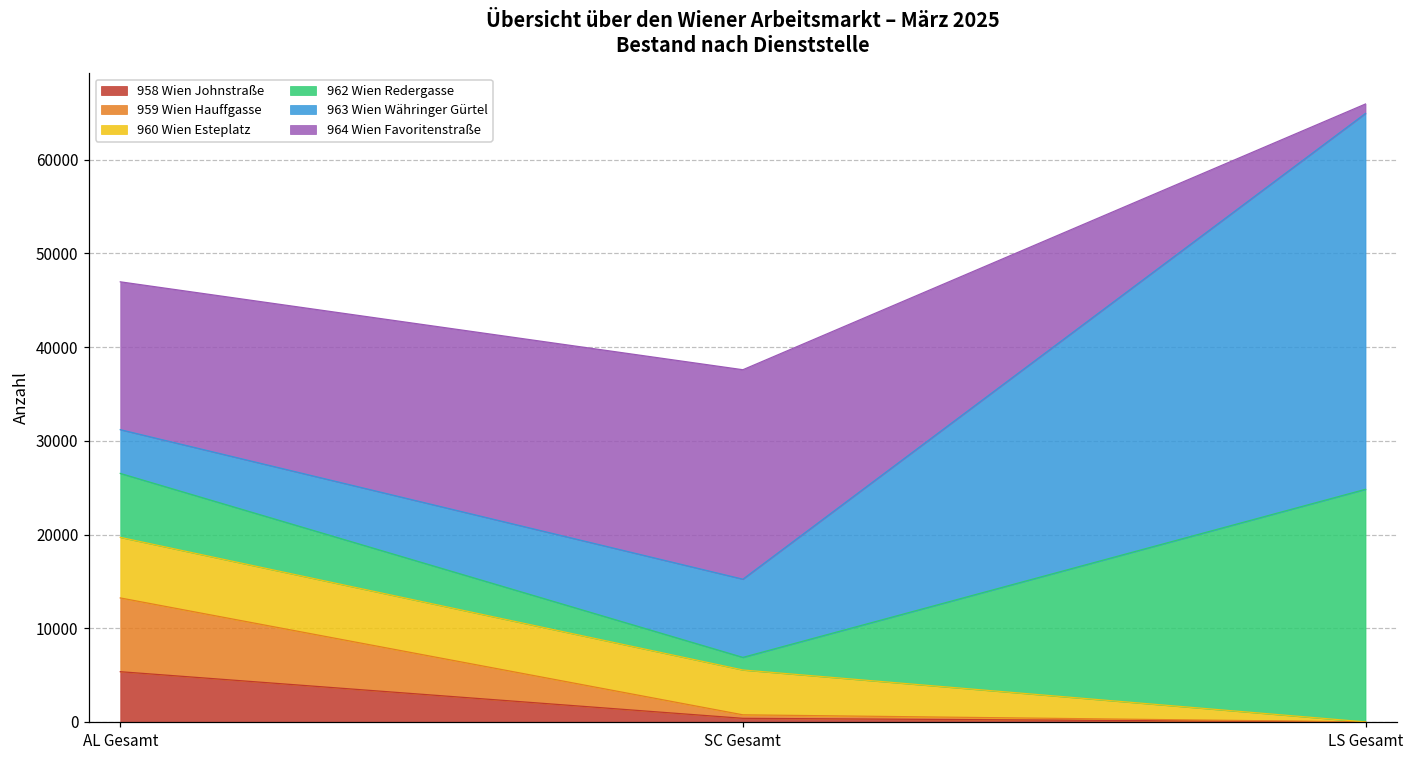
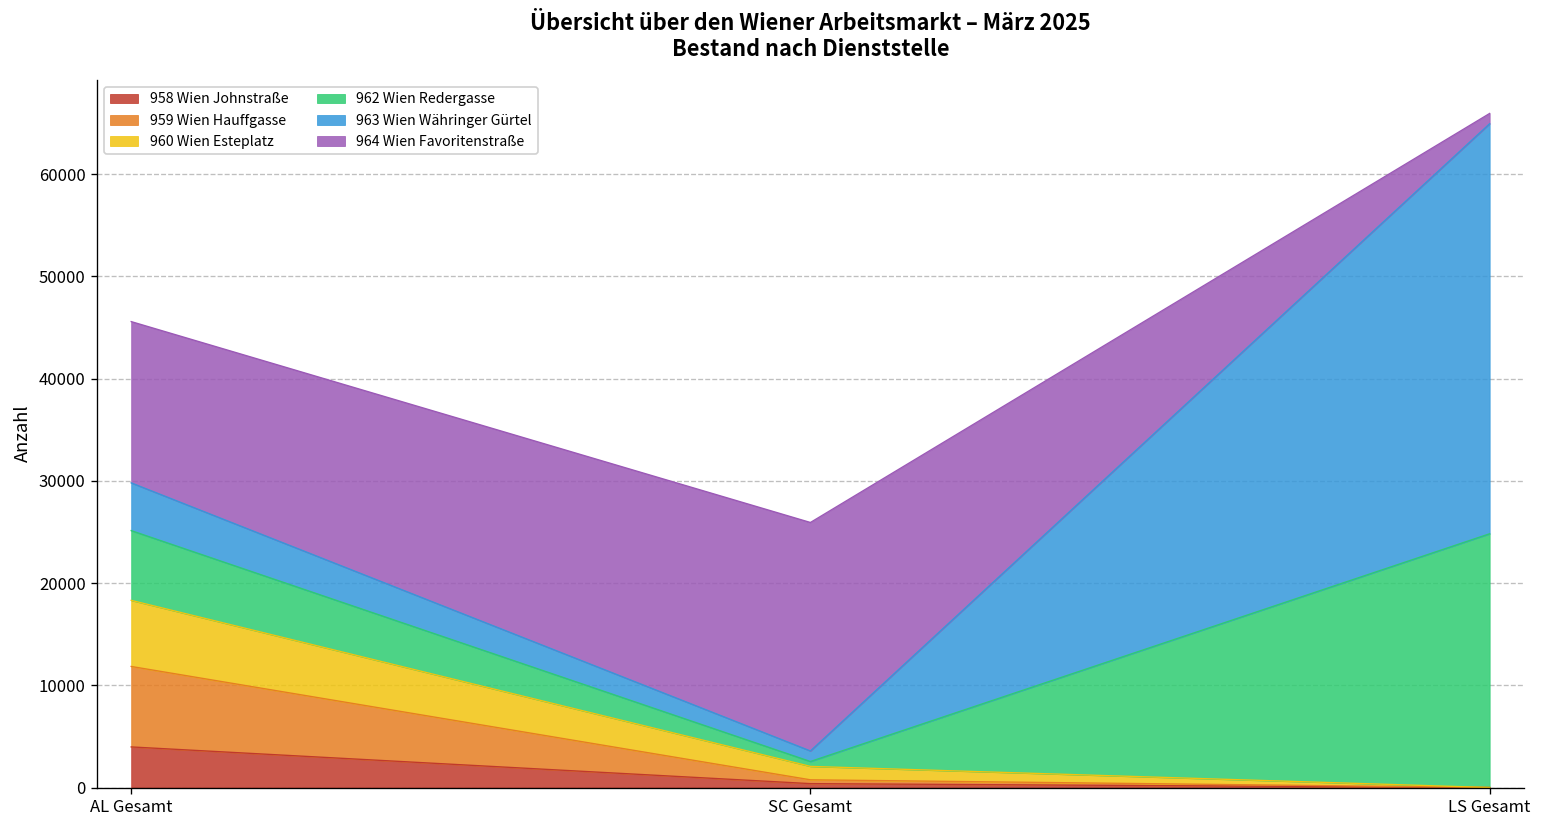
958 Wien Johnstraße, AL Gesamt: 5000 -> 4000
960 Wien Esteplatz, SC Gesamt: 5000 -> 1000
962 Wien Redergasse, SC Gesamt: 1000 -> 0
963 Wien Währinger Gürtel, SC Gesamt: 8000 -> 1000
